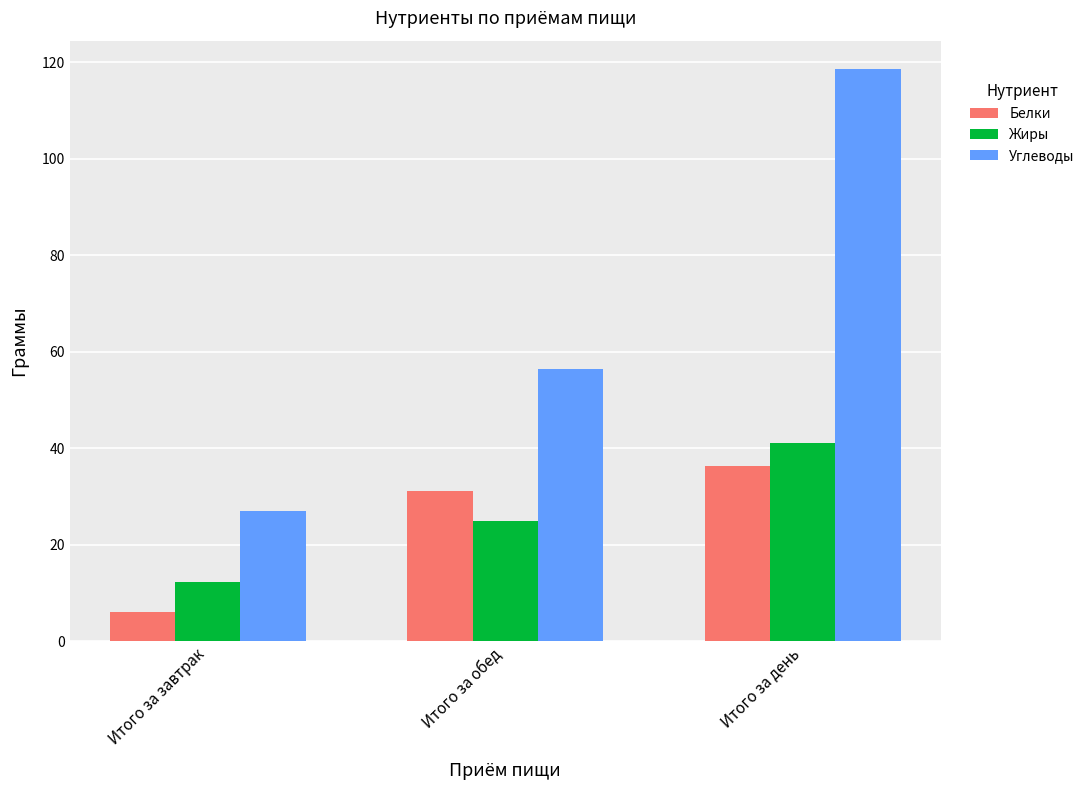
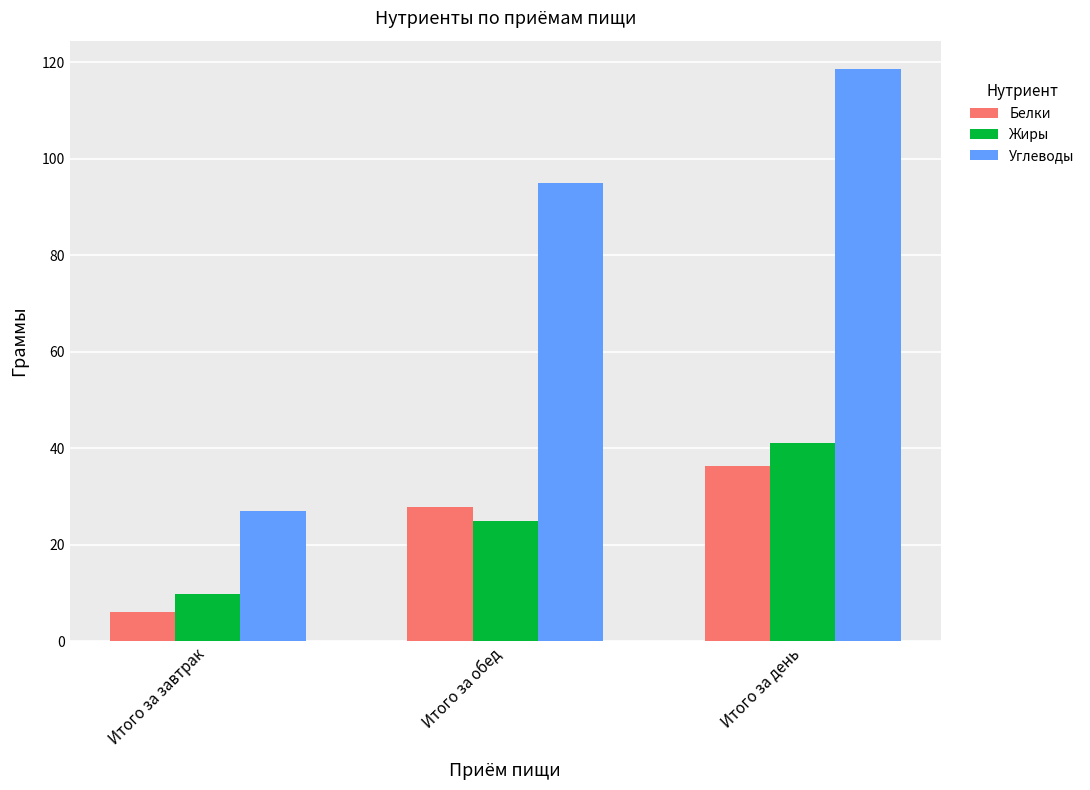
Жиры, Итого за завтрак: 12 -> 10
Белки, Итого за обед: 31 -> 28
Углеводы, Итого за обед: 56 -> 95
